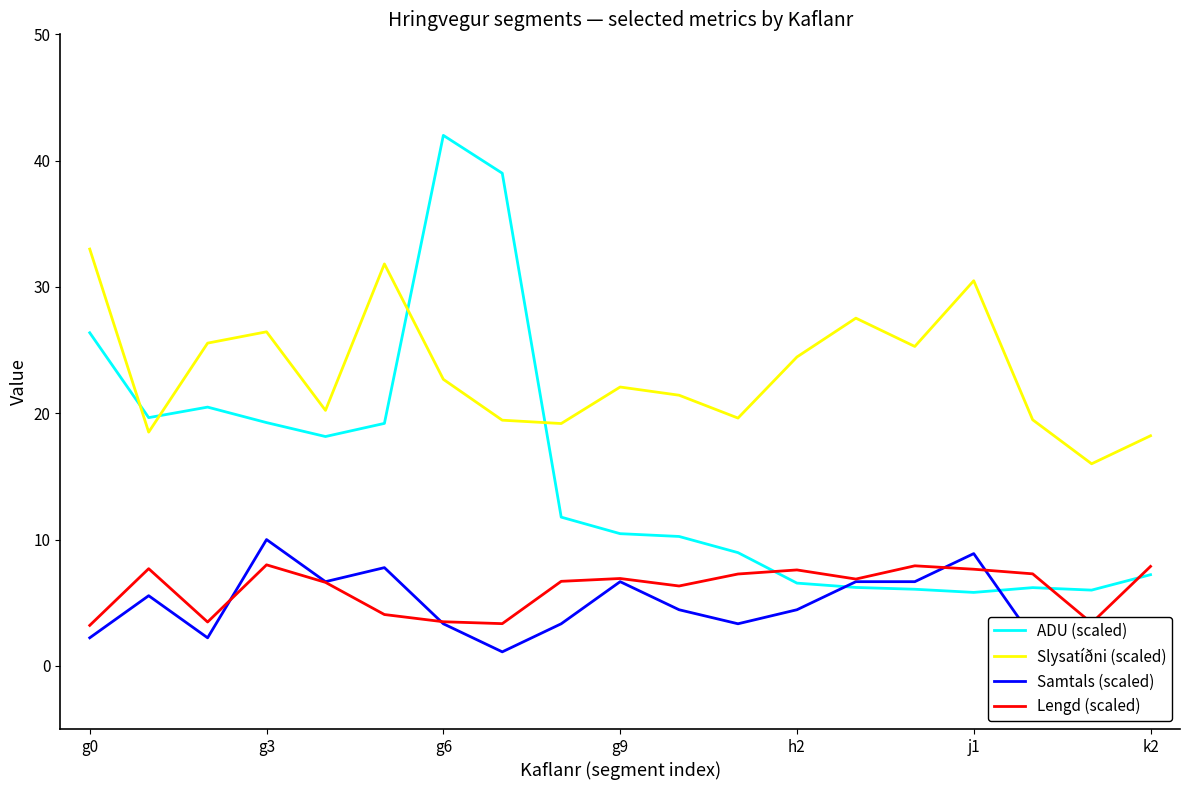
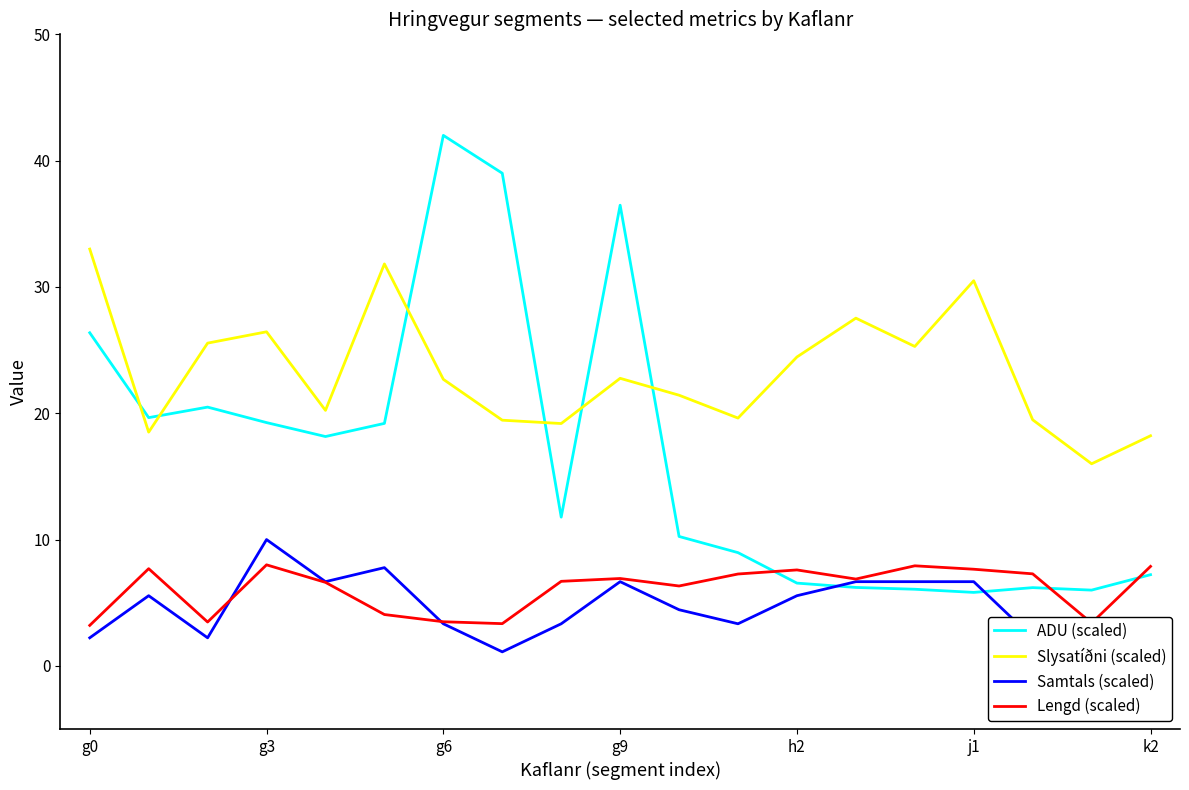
ADU (scaled), g9: 10.5 -> 36.5
Slysatíðni (scaled), g9: 22.1 -> 22.8
Samtals (scaled), h2: 4.4 -> 5.6
Samtals (scaled), j1: 8.9 -> 6.7
